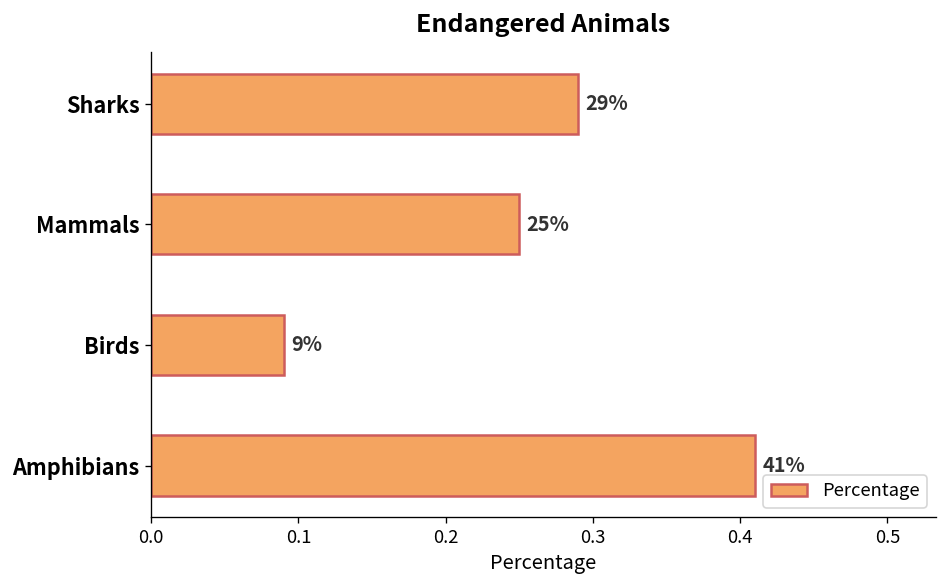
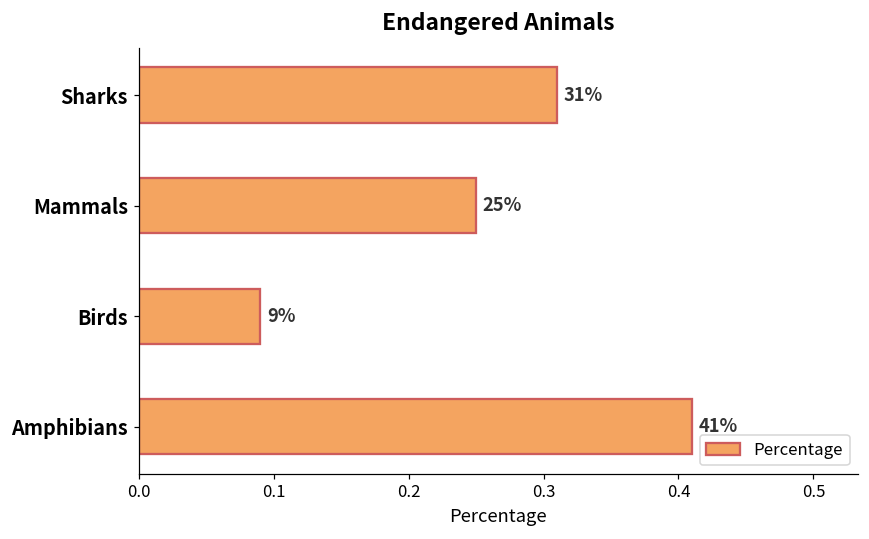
Sharks: 29% -> 31%
